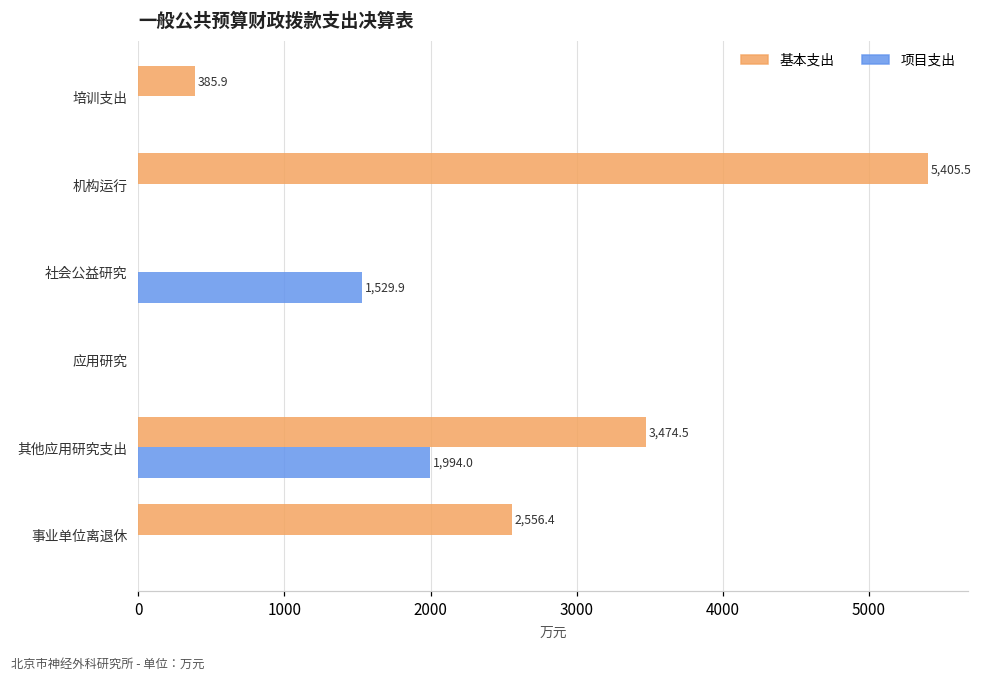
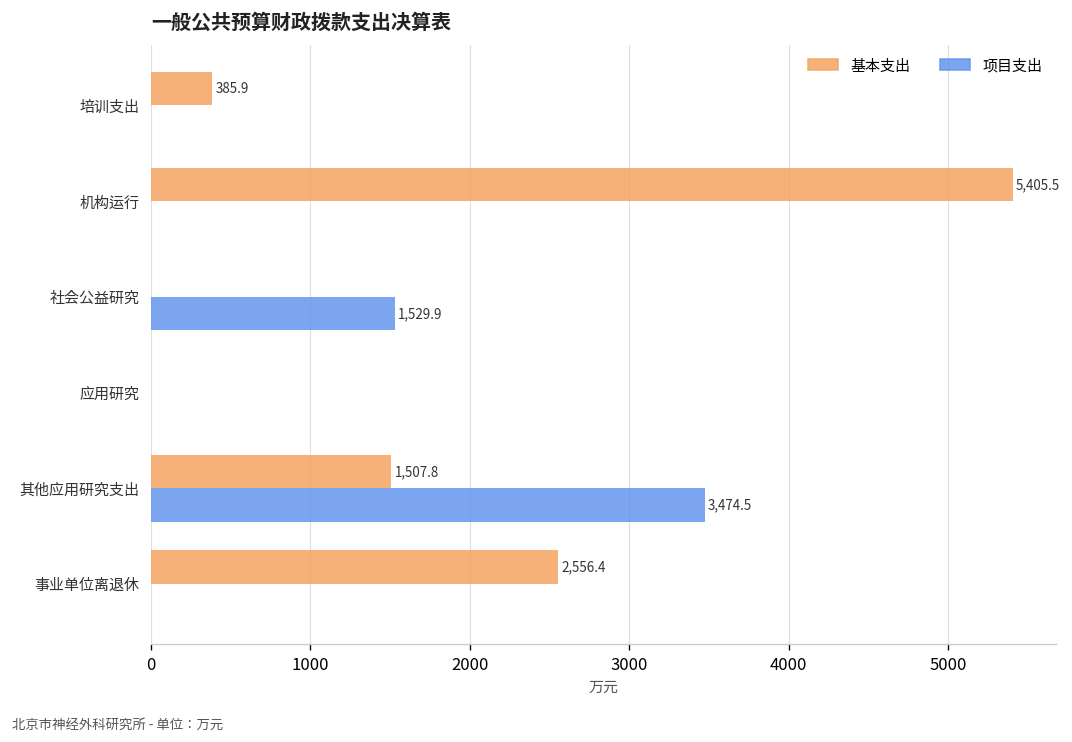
基本支出, 其他应用研究支出: 3,474.5 -> 1,507.8
项目支出, 其他应用研究支出: 1,994.0 -> 3,474.5
